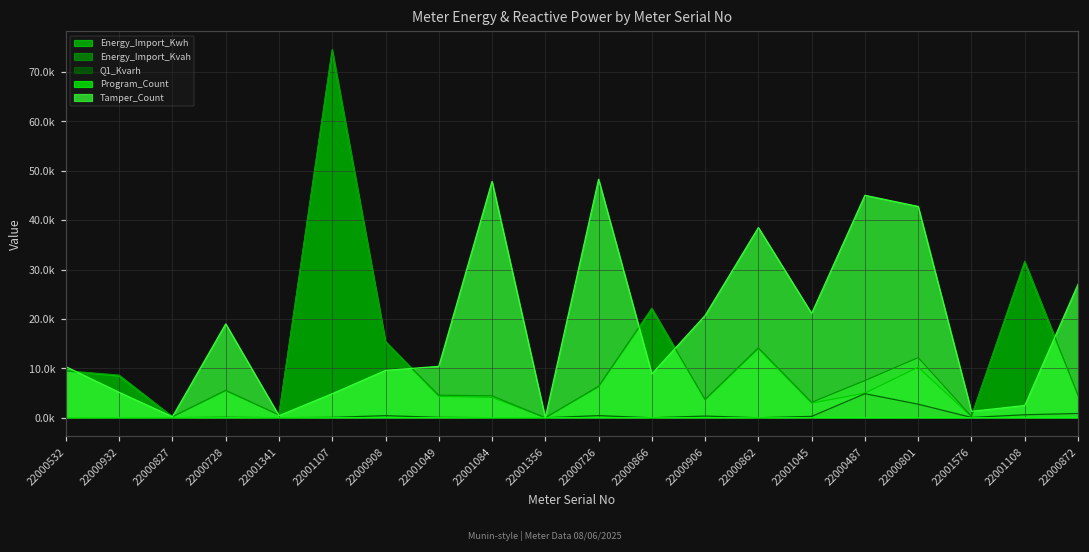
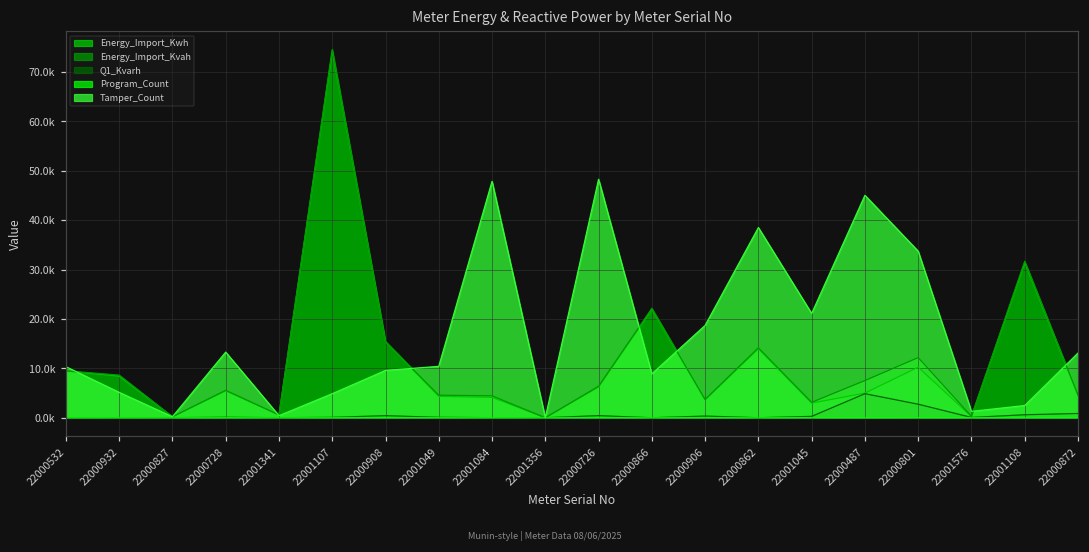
Tamper_Count, 22000728: 19000 -> 13000
Tamper_Count, 22000906: 21000 -> 19000
Tamper_Count, 22000801: 43000 -> 34000
Tamper_Count, 22000872: 27000 -> 13000
